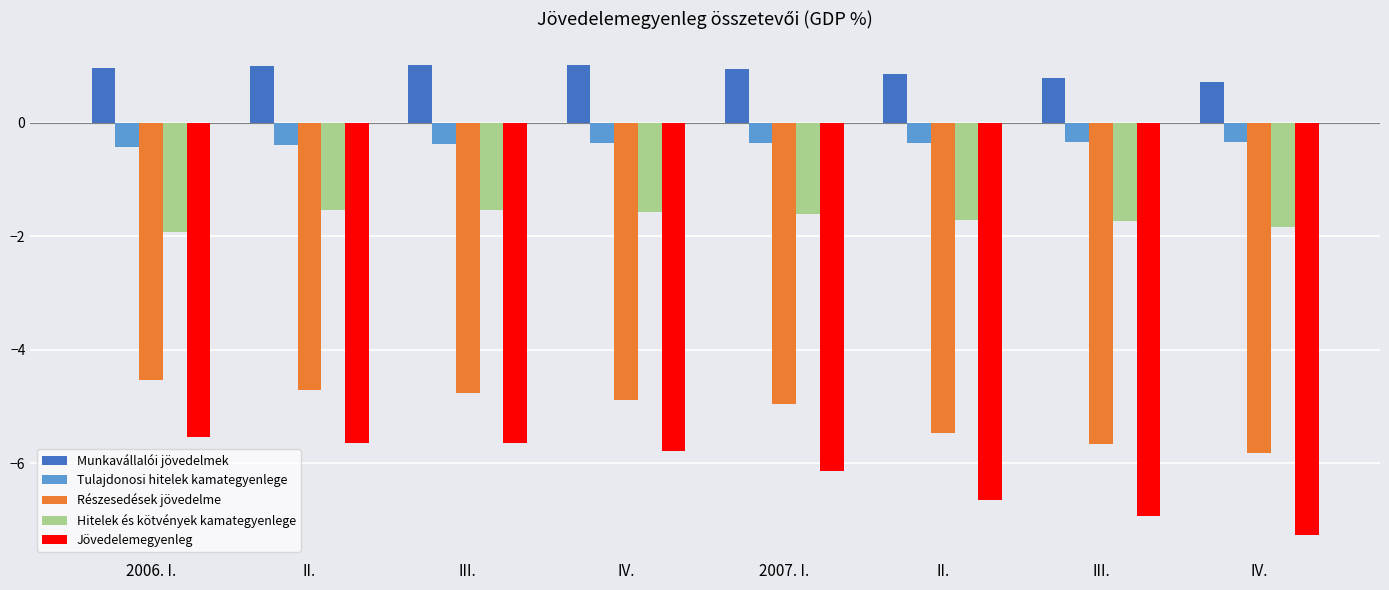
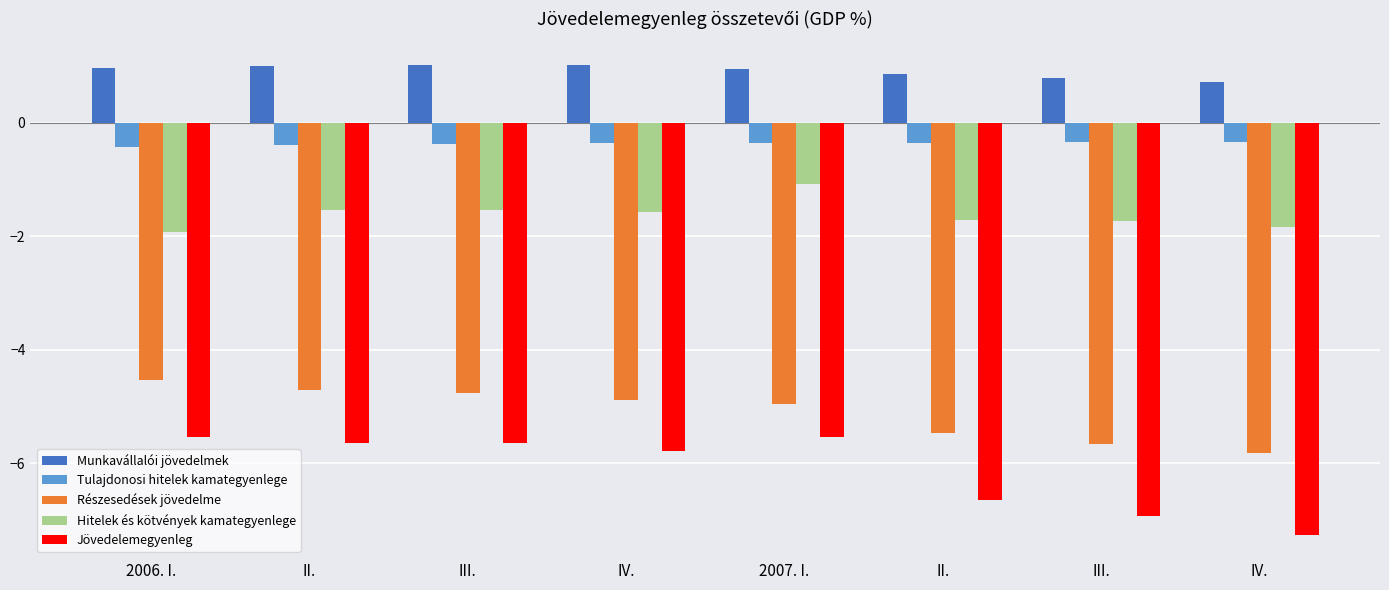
Hitelek és kötvények kamategyenlege, 2007. I.: -1.6 -> -1.1
Jövedelemegyenleg, 2007. I.: -6.1 -> -5.5
